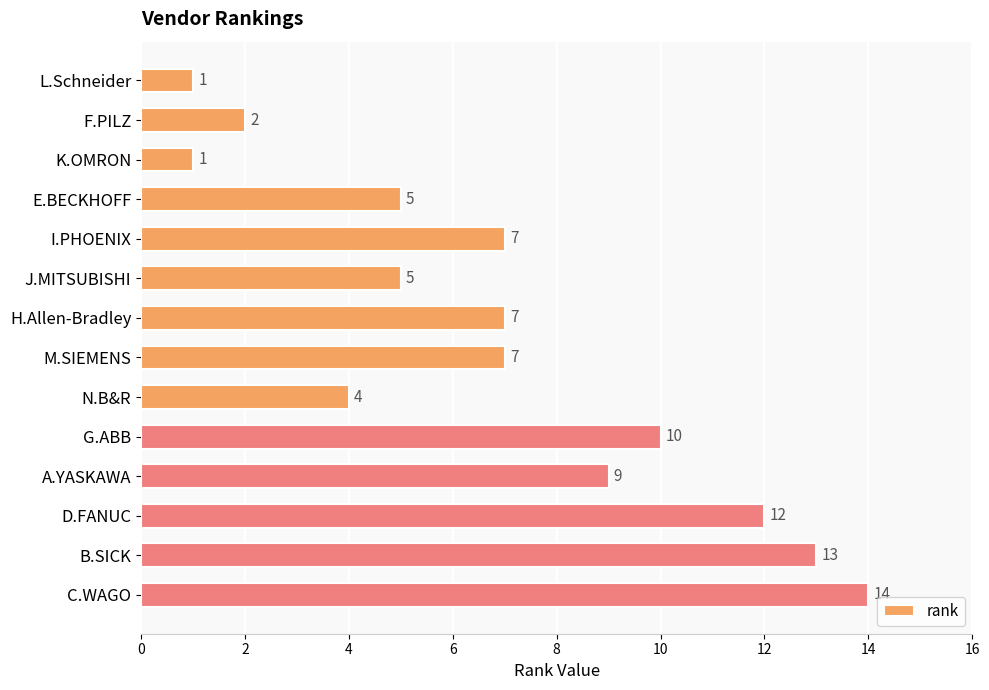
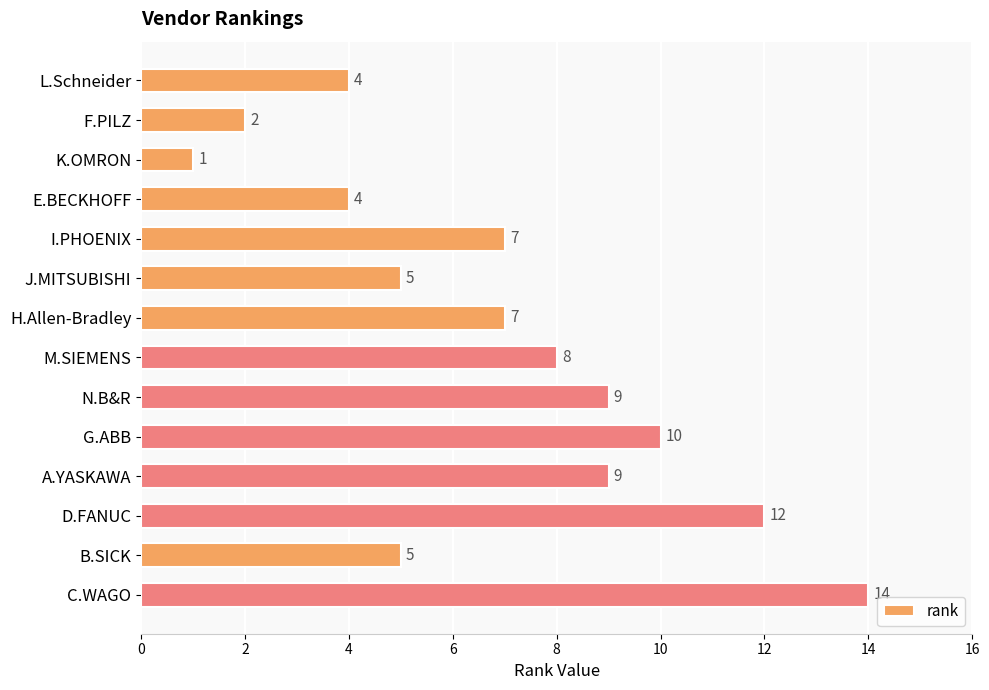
L.Schneider: 1 -> 4
E.BECKHOFF: 5 -> 4
M.SIEMENS: 7 -> 8
N.B&R: 4 -> 9
B.SICK: 13 -> 5
